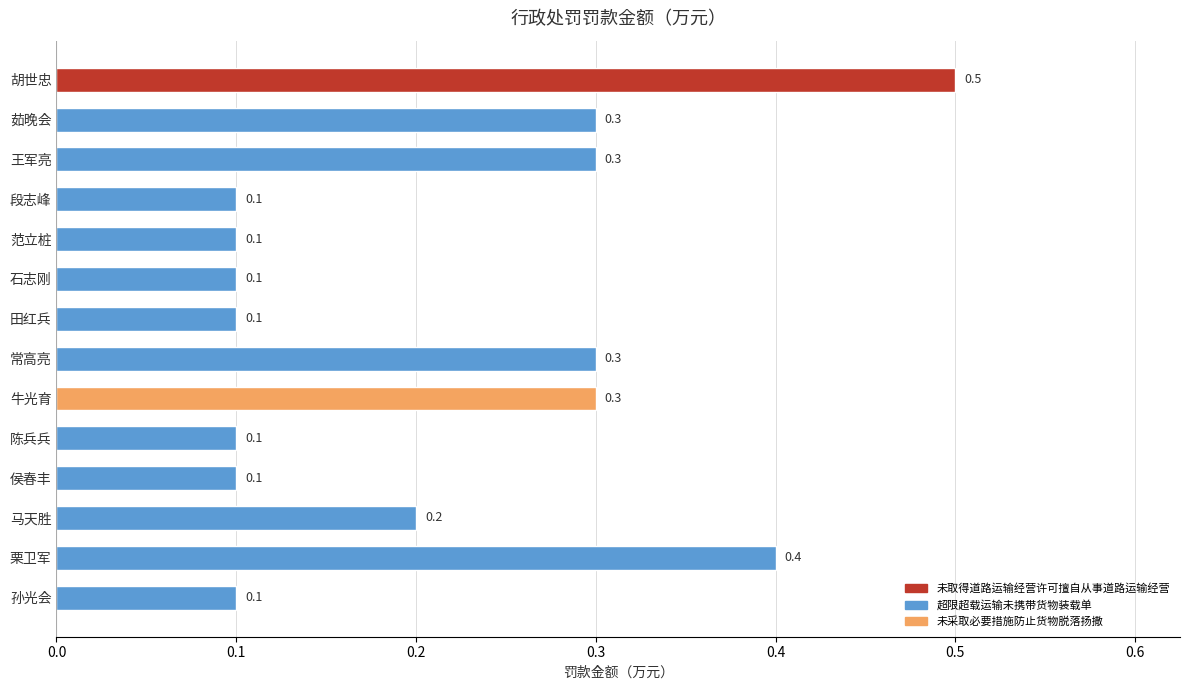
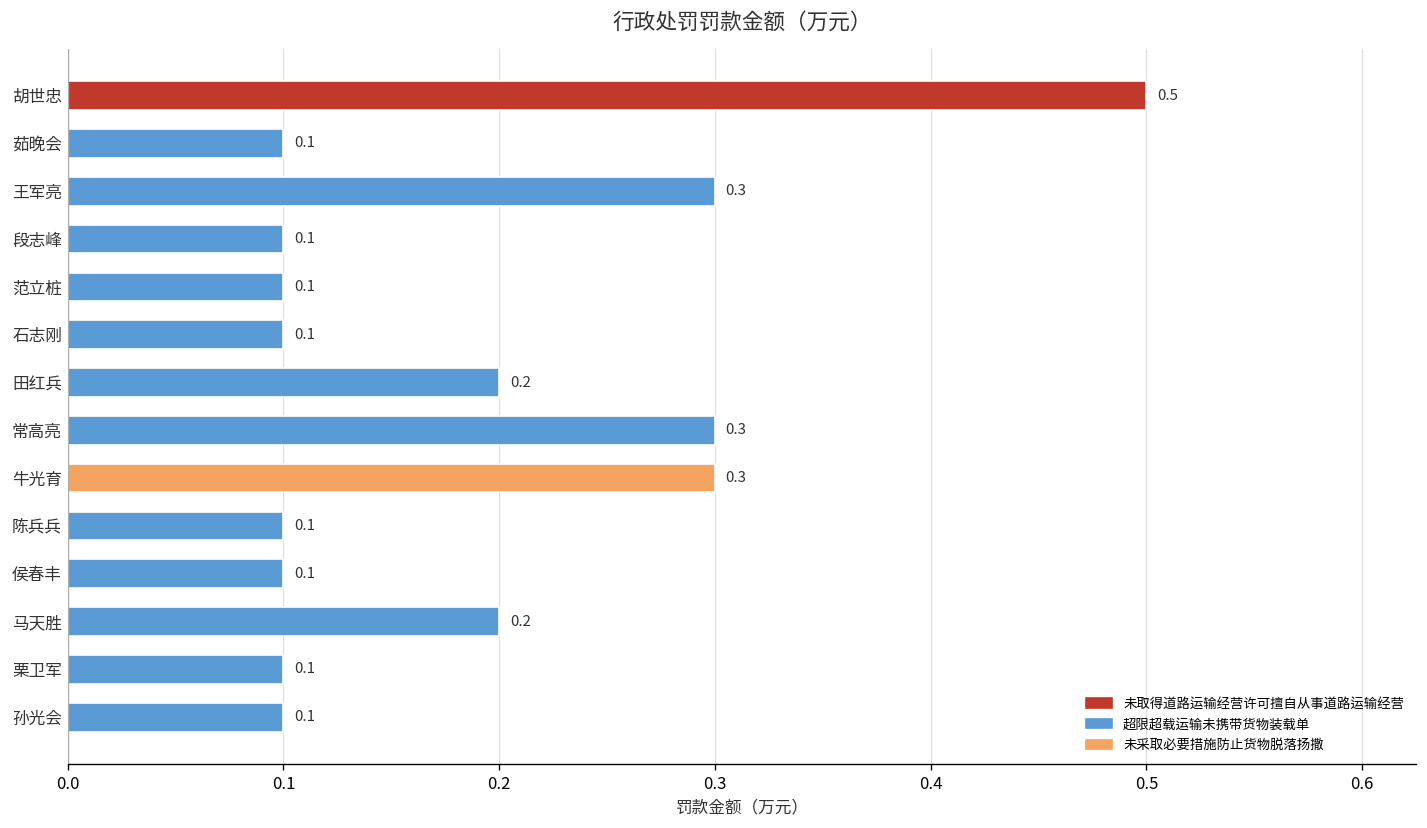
茹晚会: 0.3 -> 0.1
田红兵: 0.1 -> 0.2
栗卫军: 0.4 -> 0.1
